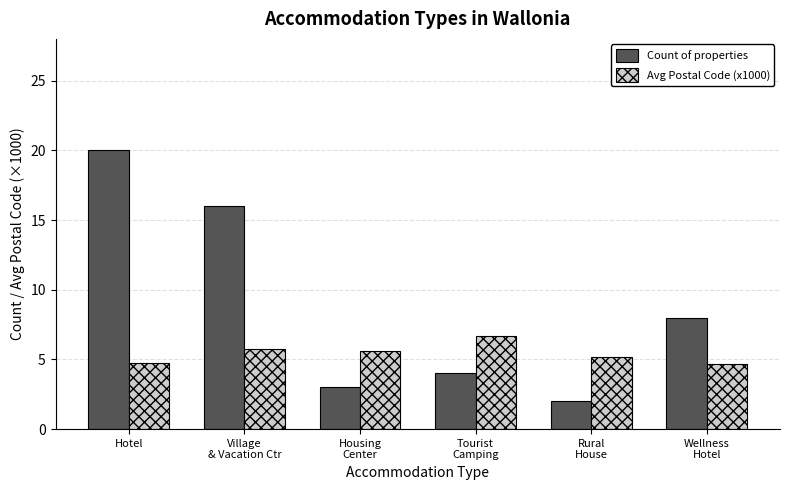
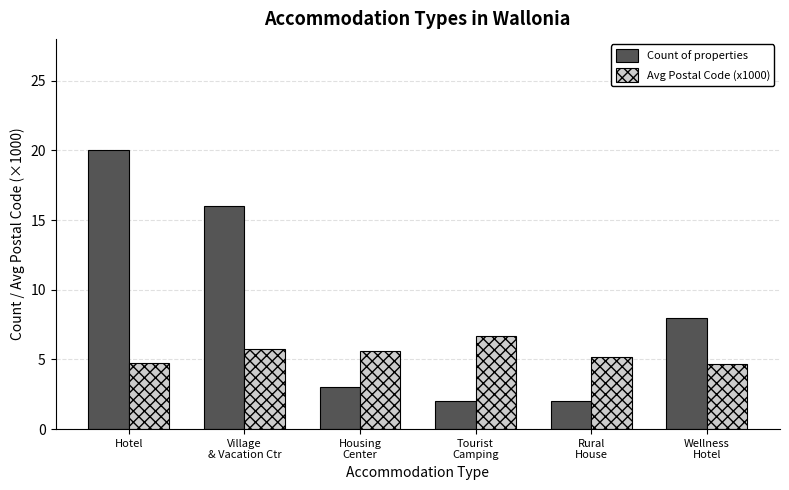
Count of properties, Tourist Camping: 4 -> 2
